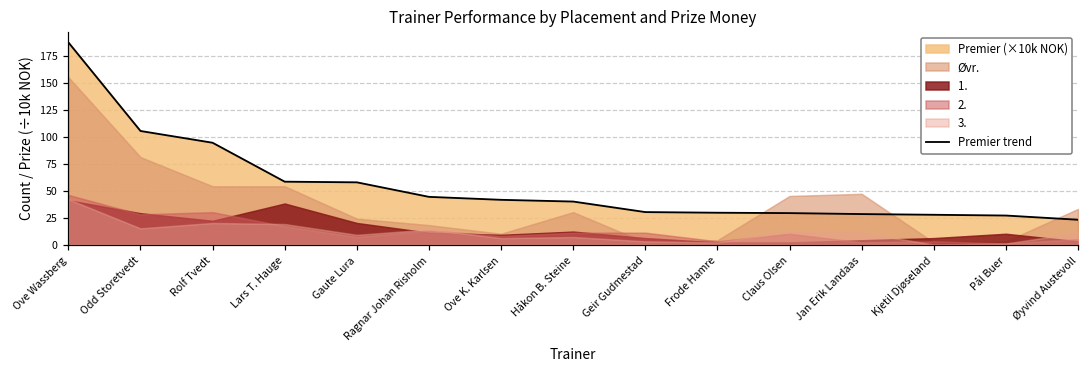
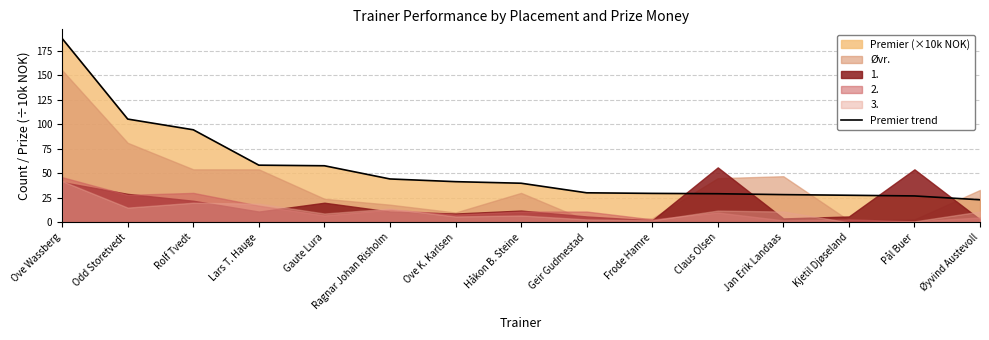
1., Lars T. Hauge: 40 -> 10
1., Claus Olsen: 0 -> 60
1., Pål Buer: 10 -> 50
